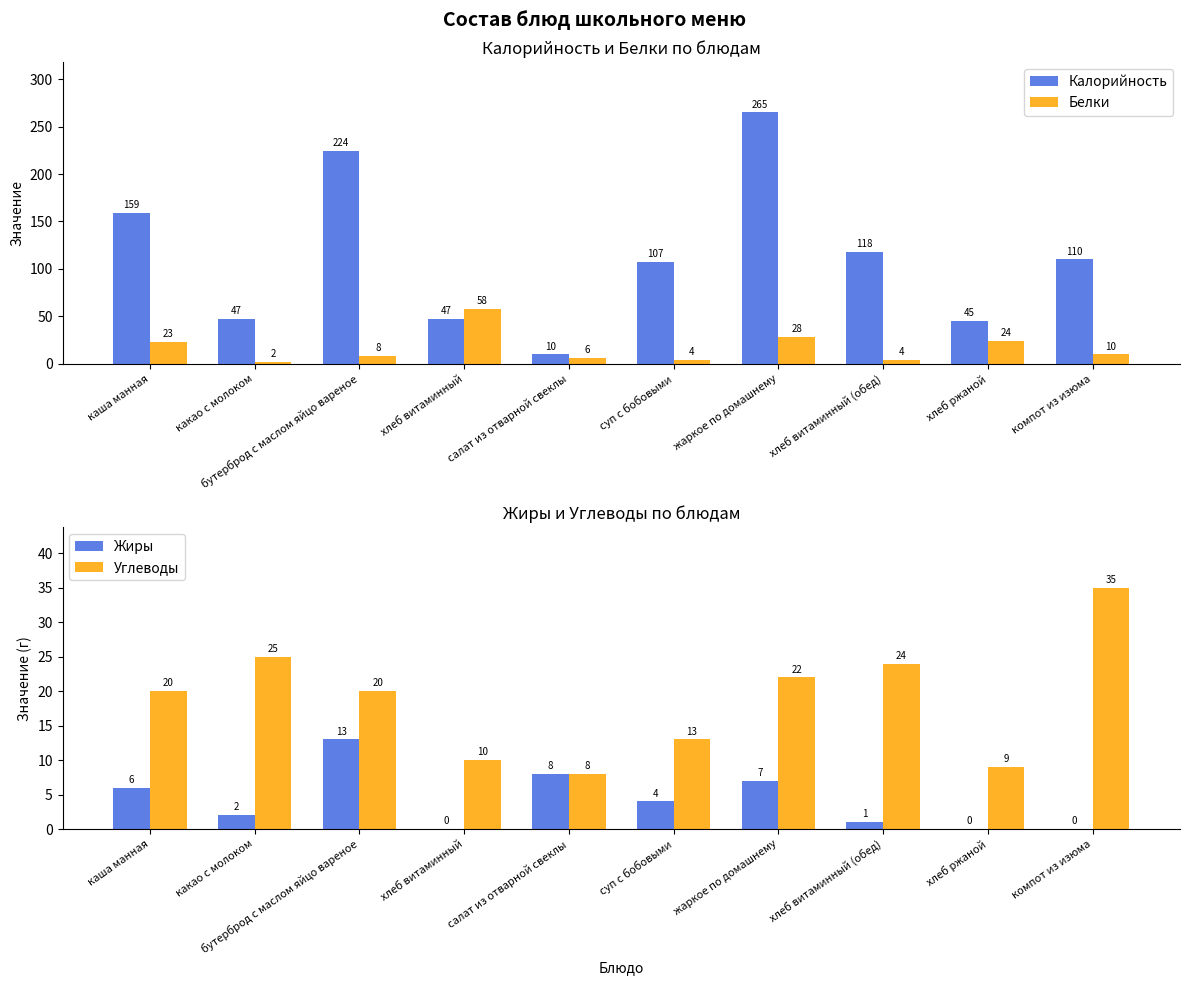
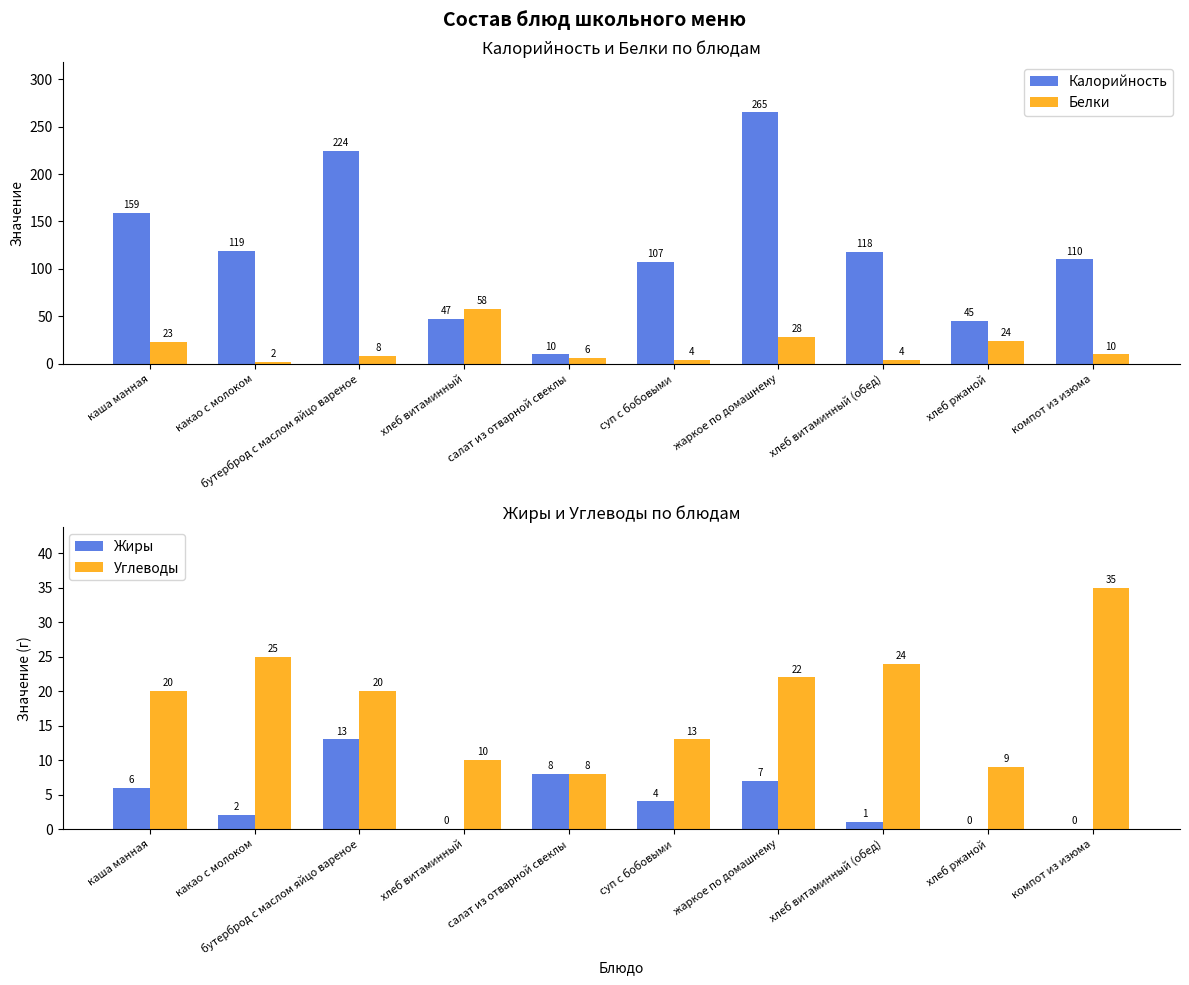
Калорийность и Белки по блюдам, Калорийность, какао с молоком: 47 -> 119
